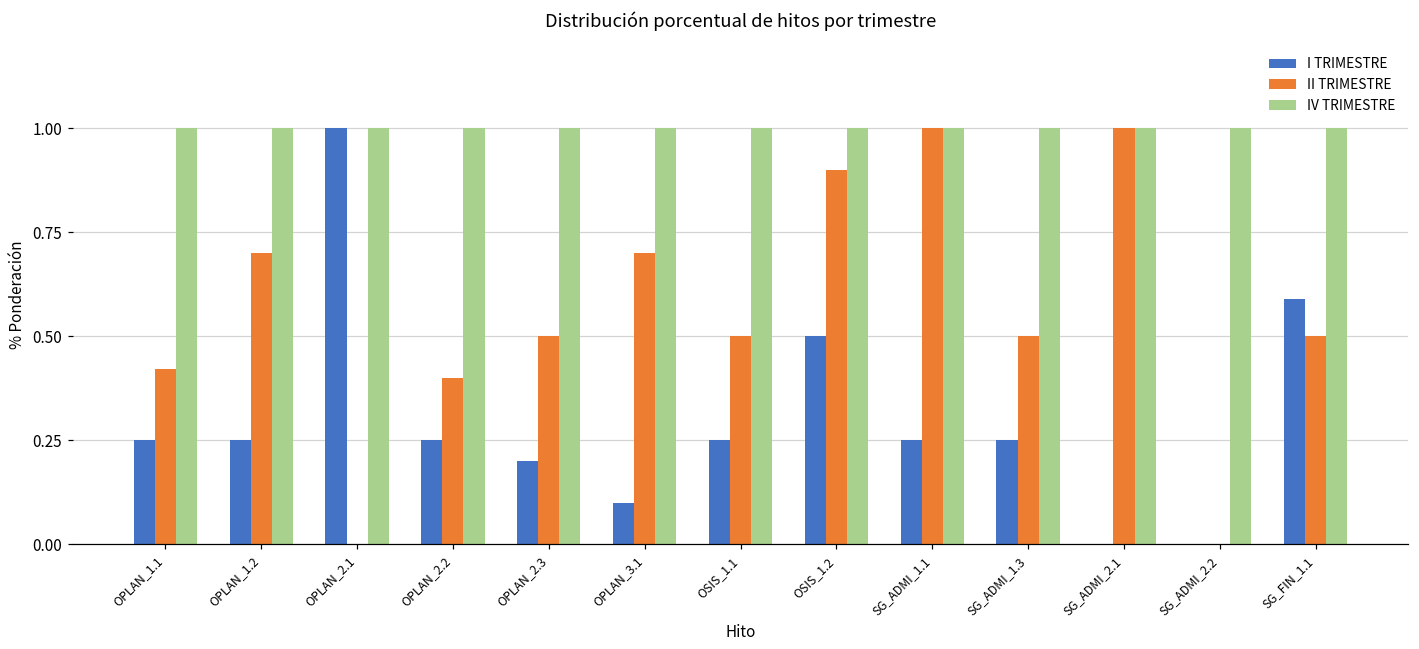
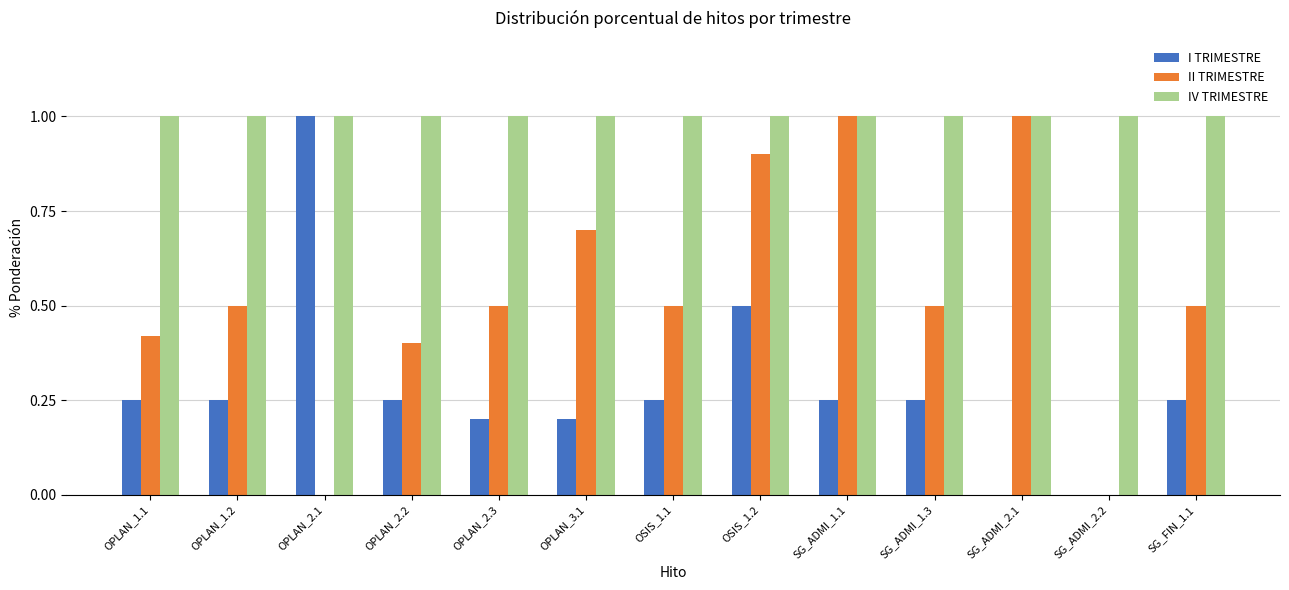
II TRIMESTRE, OPLAN_1.2: 0.7 -> 0.5
I TRIMESTRE, OPLAN_3.1: 0.1 -> 0.2
I TRIMESTRE, SG_FIN_1.1: 0.59 -> 0.25
